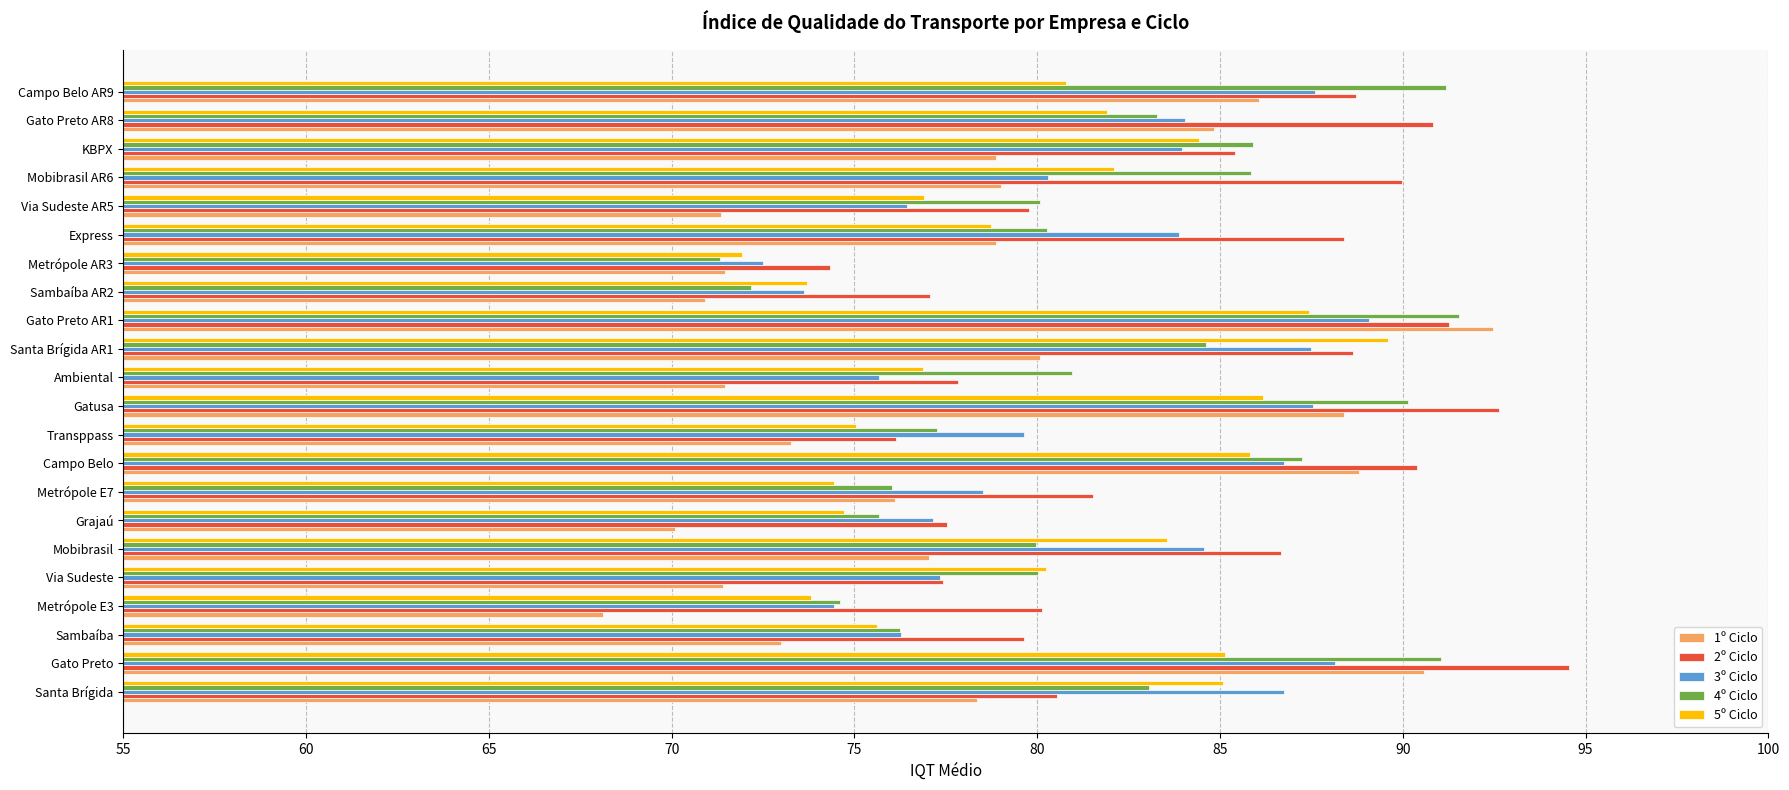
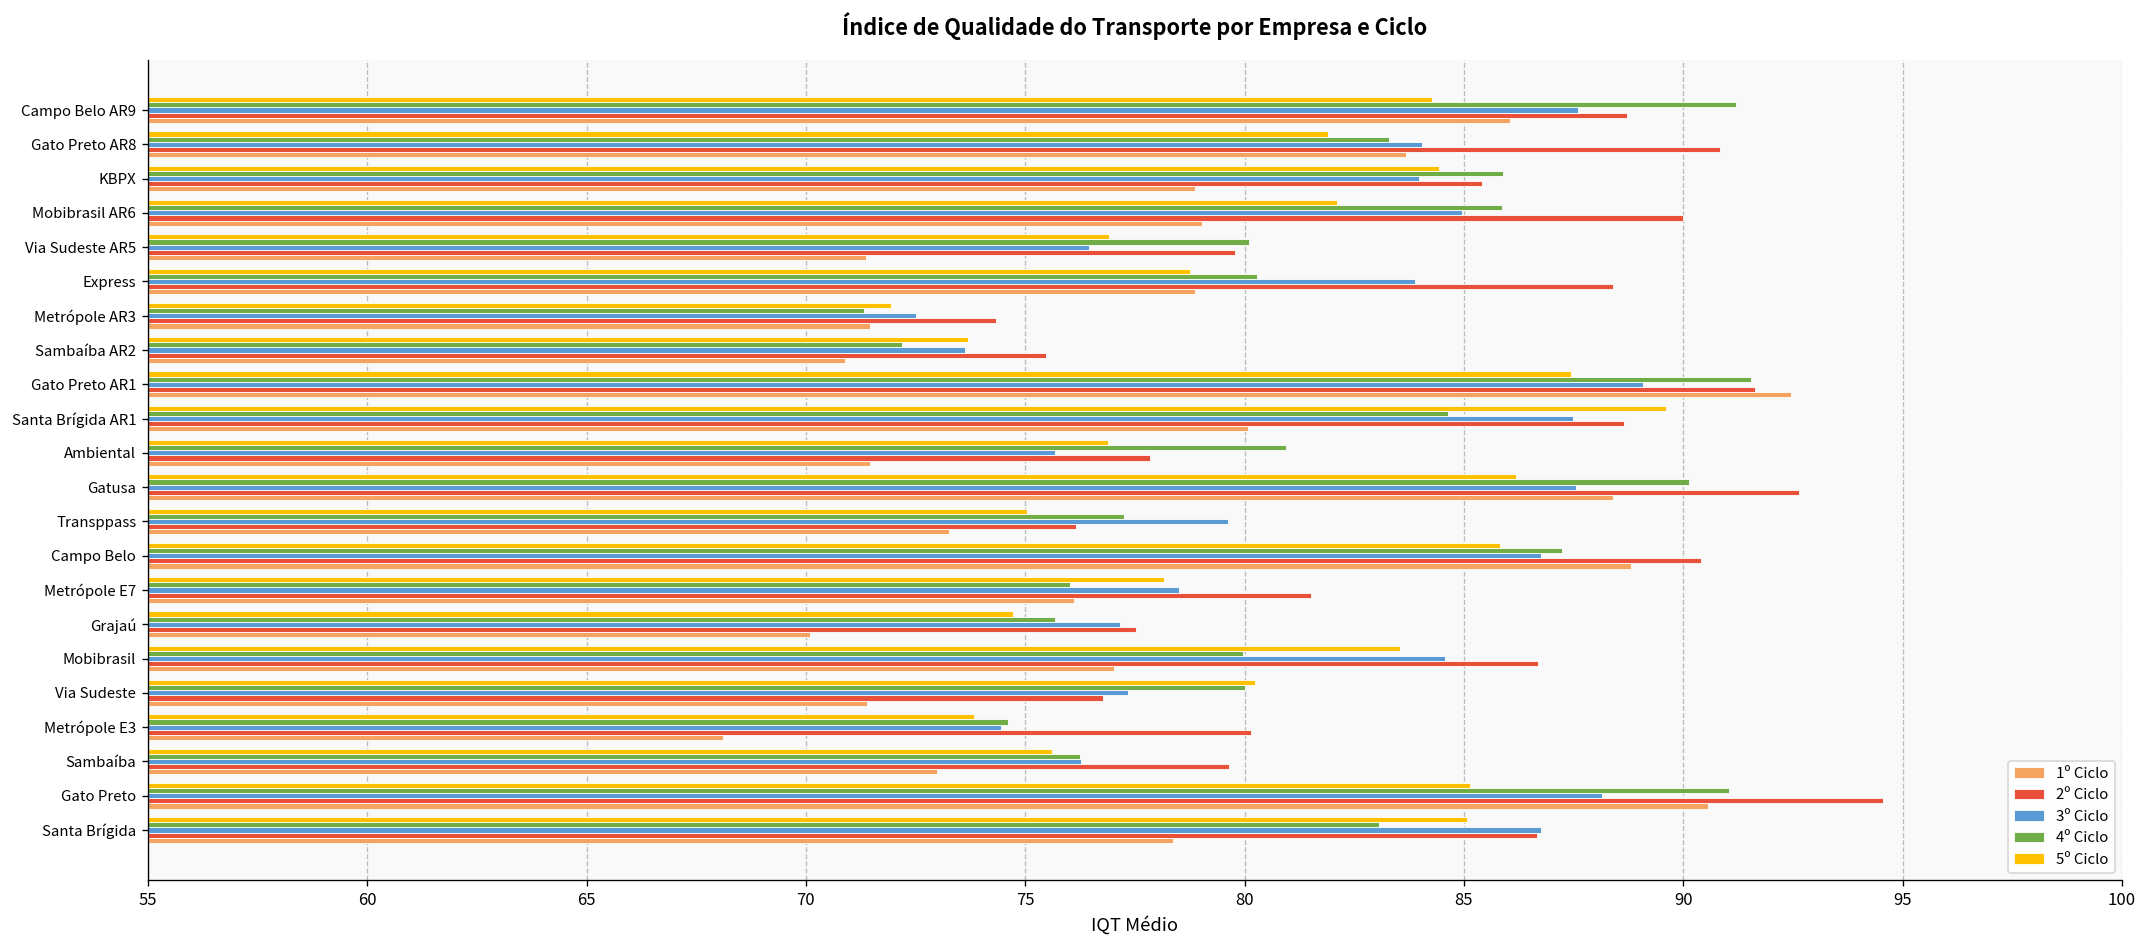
5º Ciclo, Campo Belo AR9: 80.8 -> 84.3
1º Ciclo, Gato Preto AR8: 84.8 -> 83.7
3º Ciclo, Mobibrasil AR6: 80.3 -> 85.0
2º Ciclo, Sambaíba AR2: 77.1 -> 75.5
2º Ciclo, Gato Preto AR1: 91.3 -> 91.6
5º Ciclo, Metrópole E7: 74.4 -> 78.2
2º Ciclo, Via Sudeste: 77.4 -> 76.8
2º Ciclo, Santa Brígida: 80.5 -> 86.7
